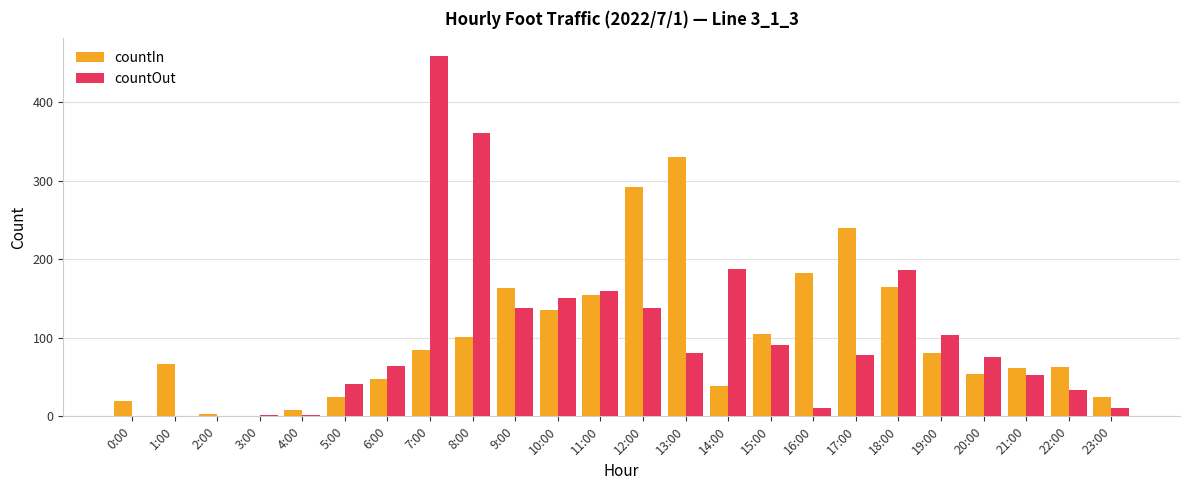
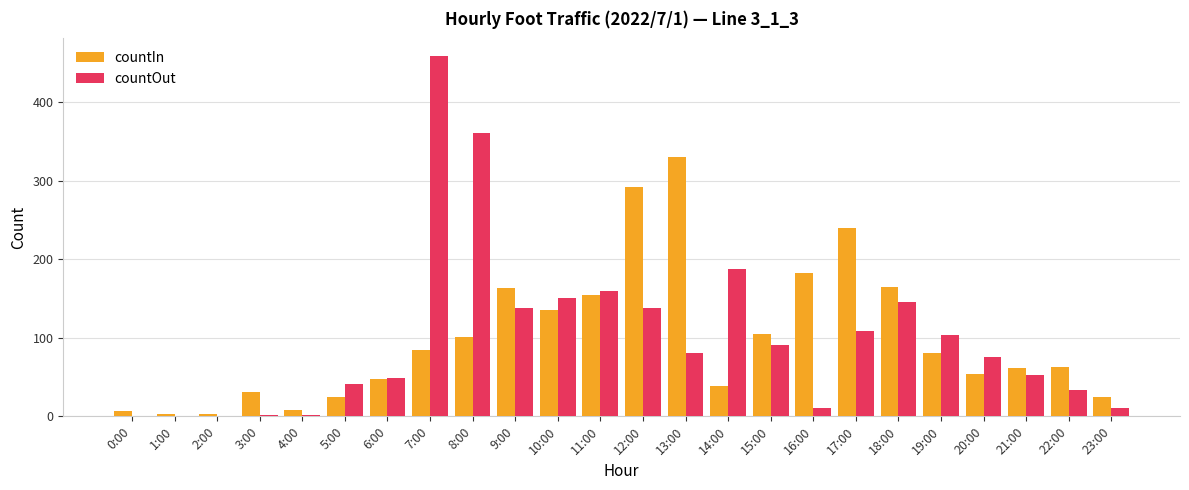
countIn, 0:00: 20 -> 10
countIn, 1:00: 70 -> 0
countIn, 3:00: 0 -> 30
countOut, 6:00: 60 -> 50
countOut, 17:00: 80 -> 110
countOut, 18:00: 190 -> 150
